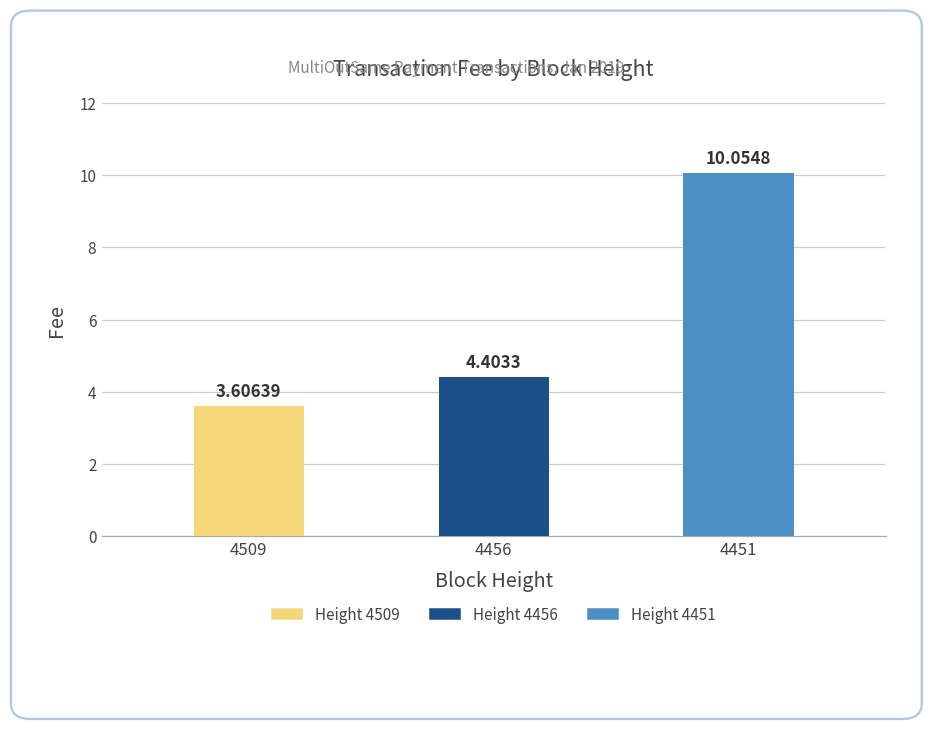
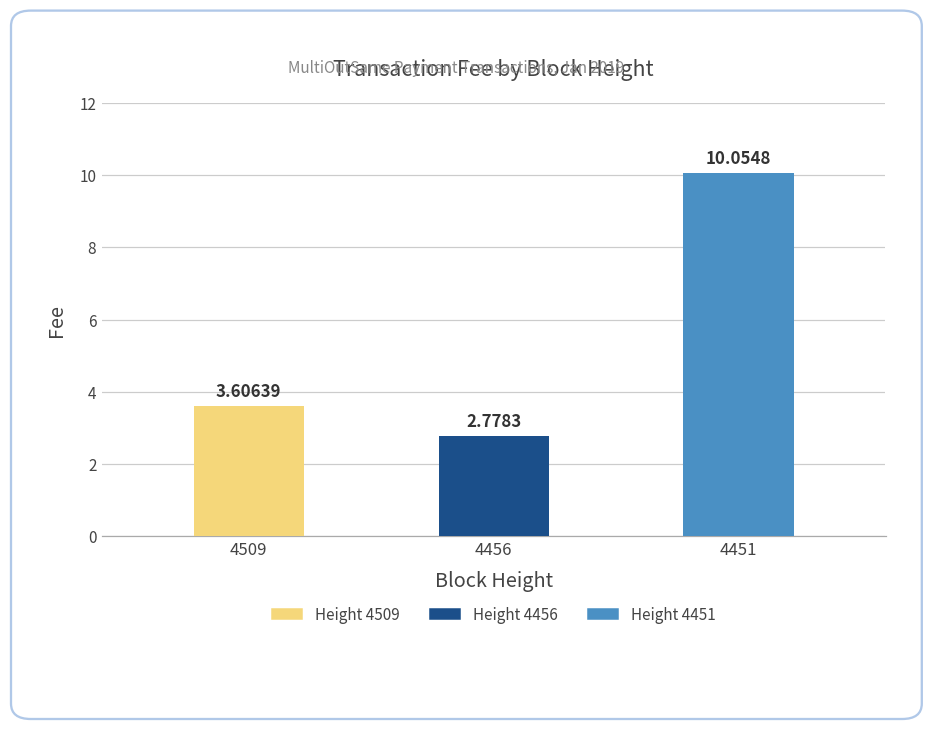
4456: 4.4033 -> 2.7783
